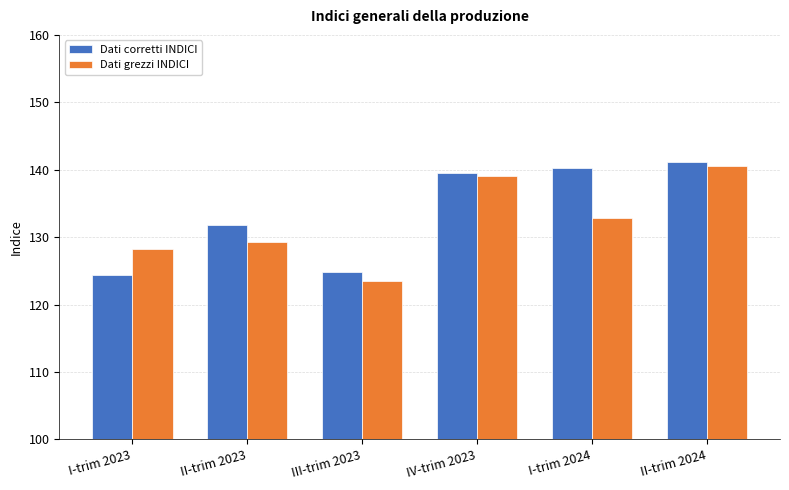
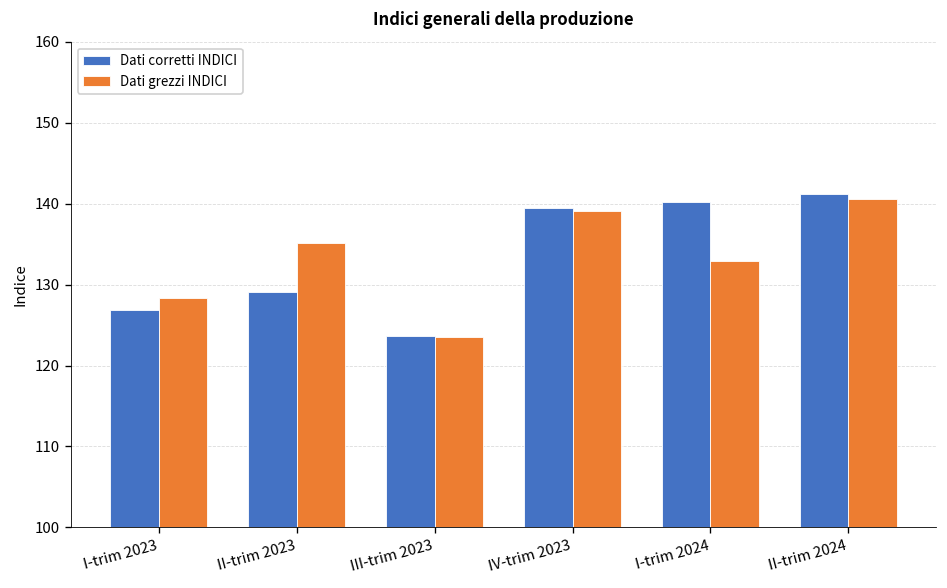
Dati corretti INDICI, I-trim 2023: 124 -> 127
Dati corretti INDICI, II-trim 2023: 132 -> 129
Dati grezzi INDICI, II-trim 2023: 129 -> 135
Dati corretti INDICI, III-trim 2023: 125 -> 124
